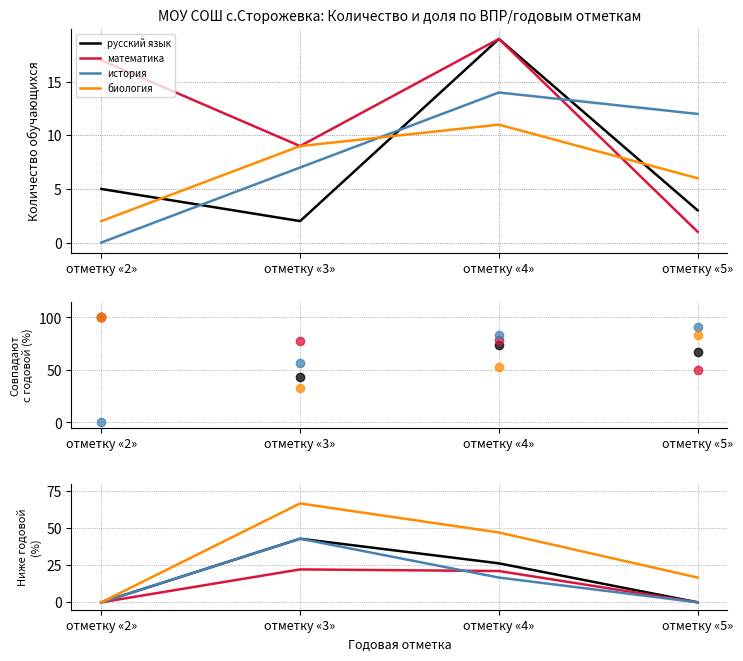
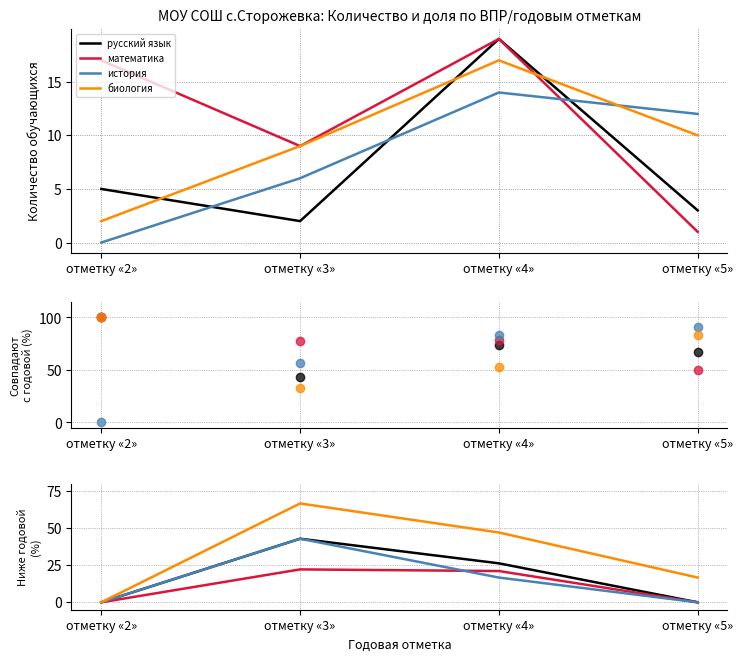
МОУ СОШ с.Сторожевка: Количество и доля по ВПР/годовым отметкам, история, отметку «3»: 7 -> 6
МОУ СОШ с.Сторожевка: Количество и доля по ВПР/годовым отметкам, биология, отметку «4»: 11 -> 17
МОУ СОШ с.Сторожевка: Количество и доля по ВПР/годовым отметкам, биология, отметку «5»: 6 -> 10
